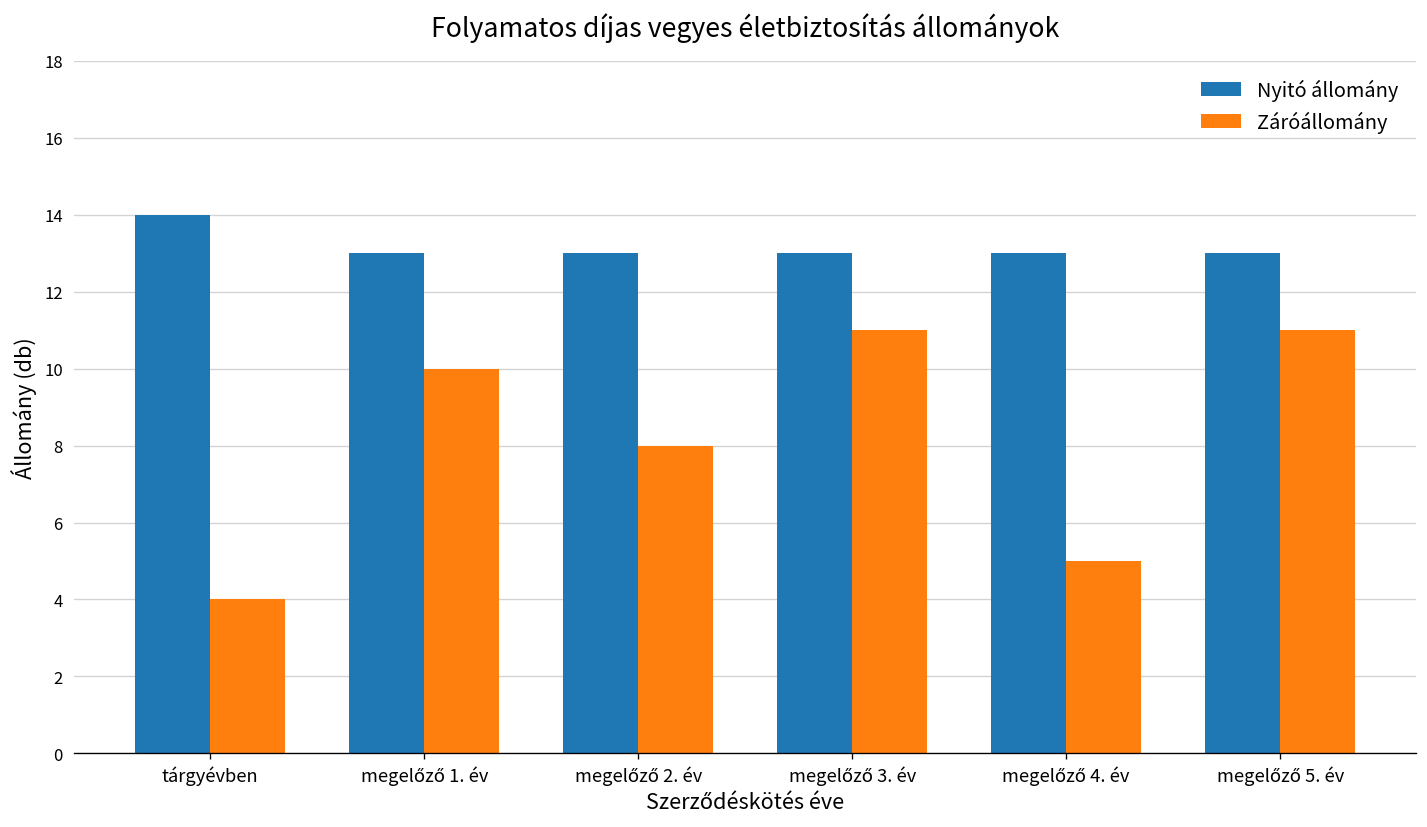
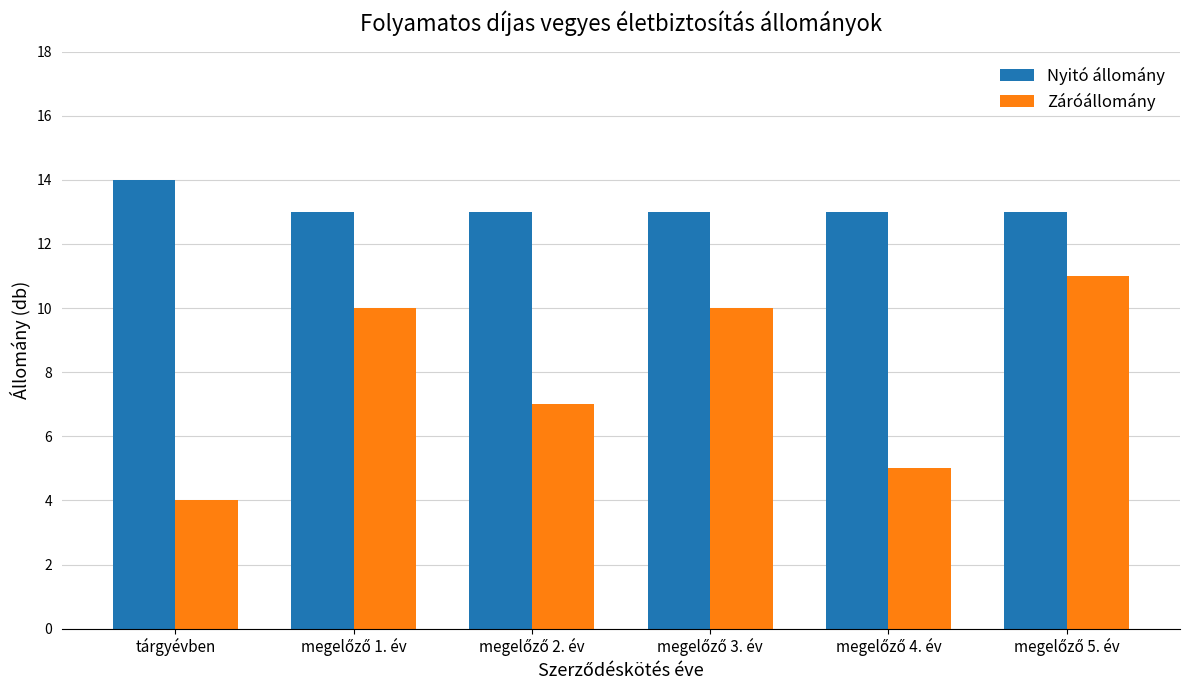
Záróállomány, megelőző 2. év: 8 -> 7
Záróállomány, megelőző 3. év: 11 -> 10
